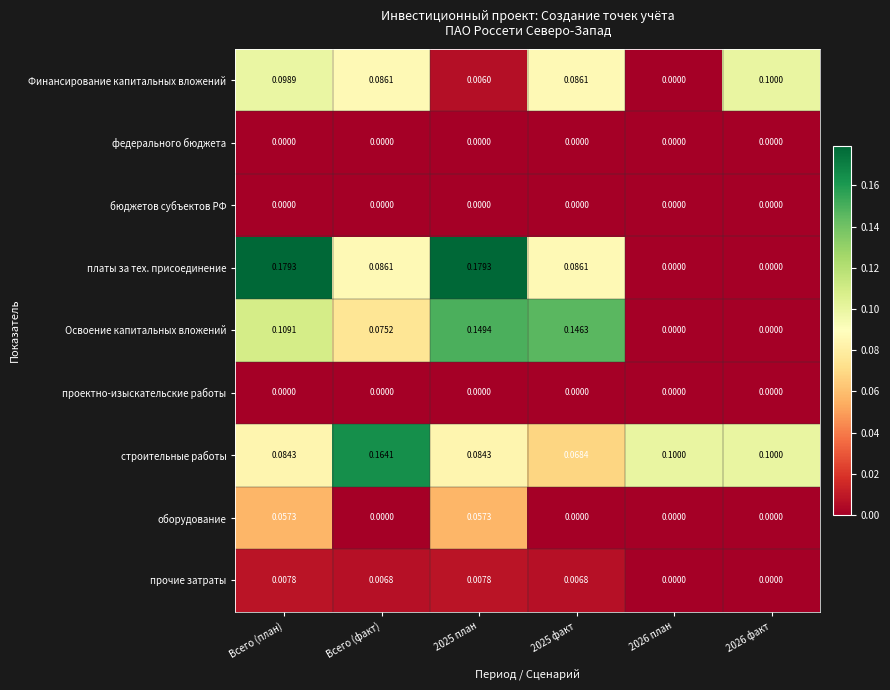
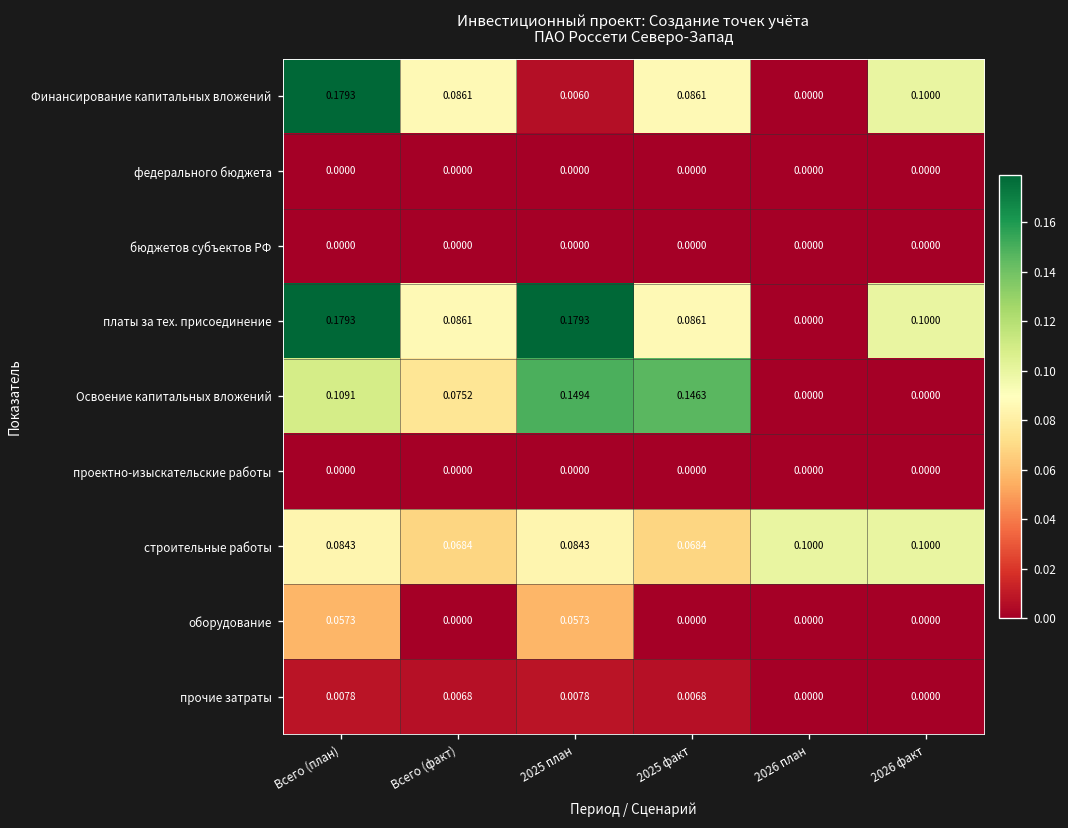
Финансирование капитальных вложений, Всего (план): 0.0989 -> 0.1793
платы за тех. присоединение, 2026 факт: 0.0000 -> 0.1000
строительные работы, Всего (факт): 0.1641 -> 0.0684
